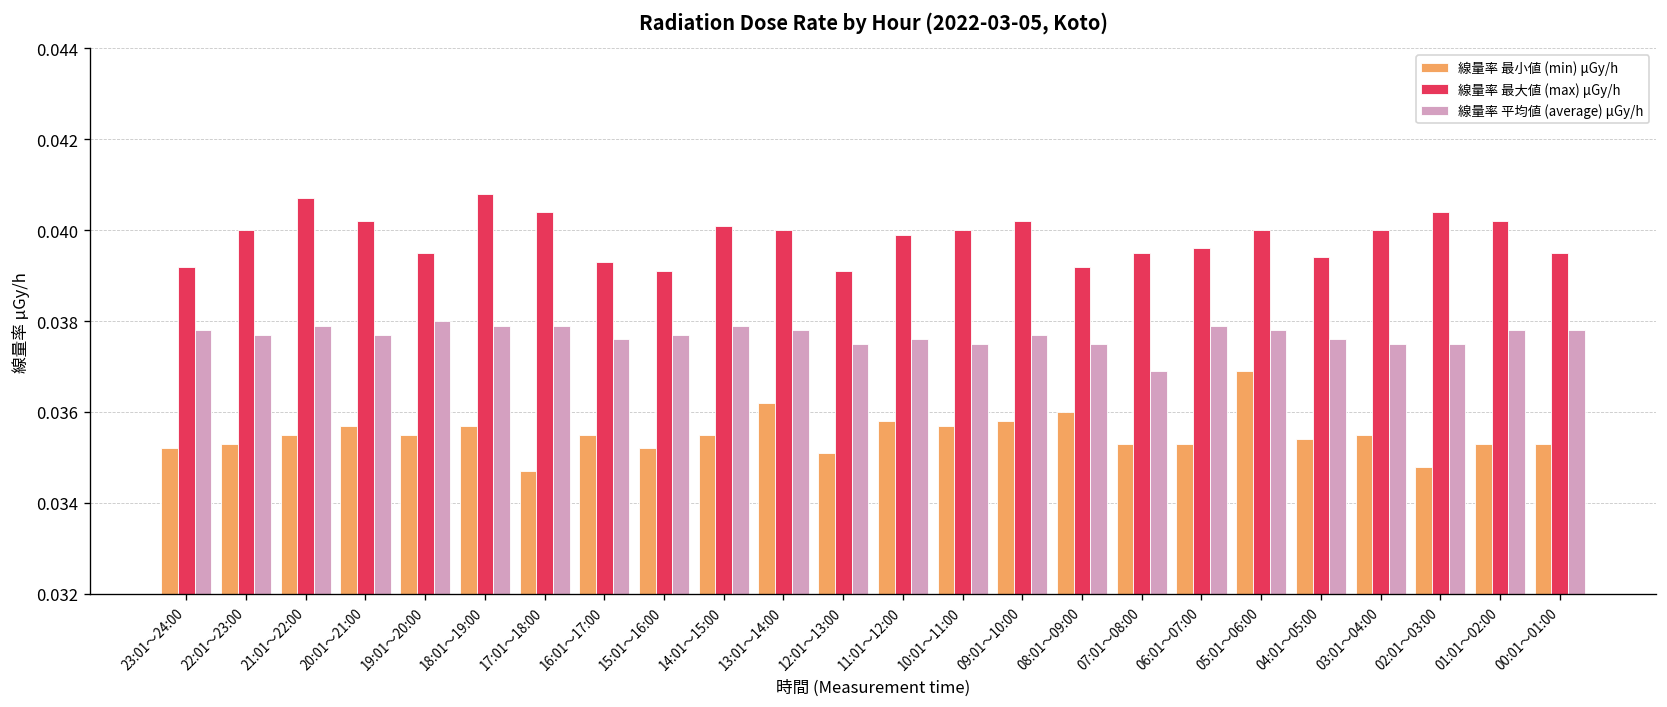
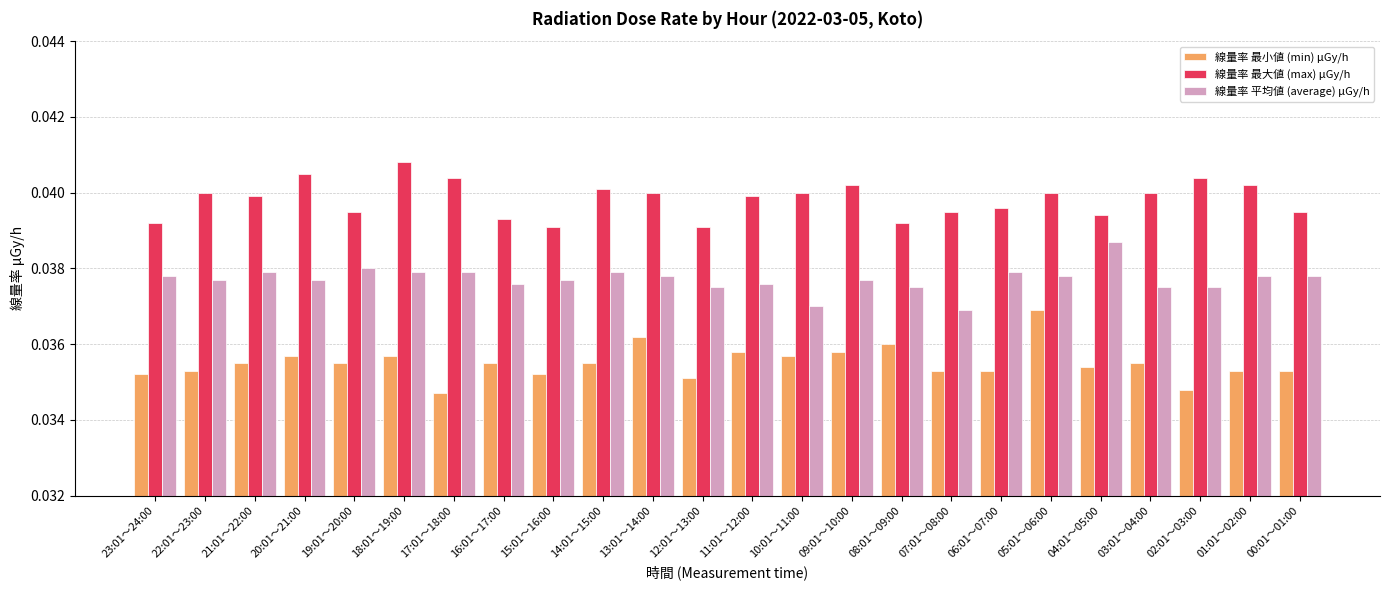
線量率 最大値 (max) μGy/h, 21:01～22:00: 0.0407 -> 0.0399
線量率 最大値 (max) μGy/h, 20:01～21:00: 0.0402 -> 0.0405
線量率 平均値 (average) μGy/h, 10:01～11:00: 0.0375 -> 0.0370
線量率 平均値 (average) μGy/h, 04:01～05:00: 0.0376 -> 0.0387
